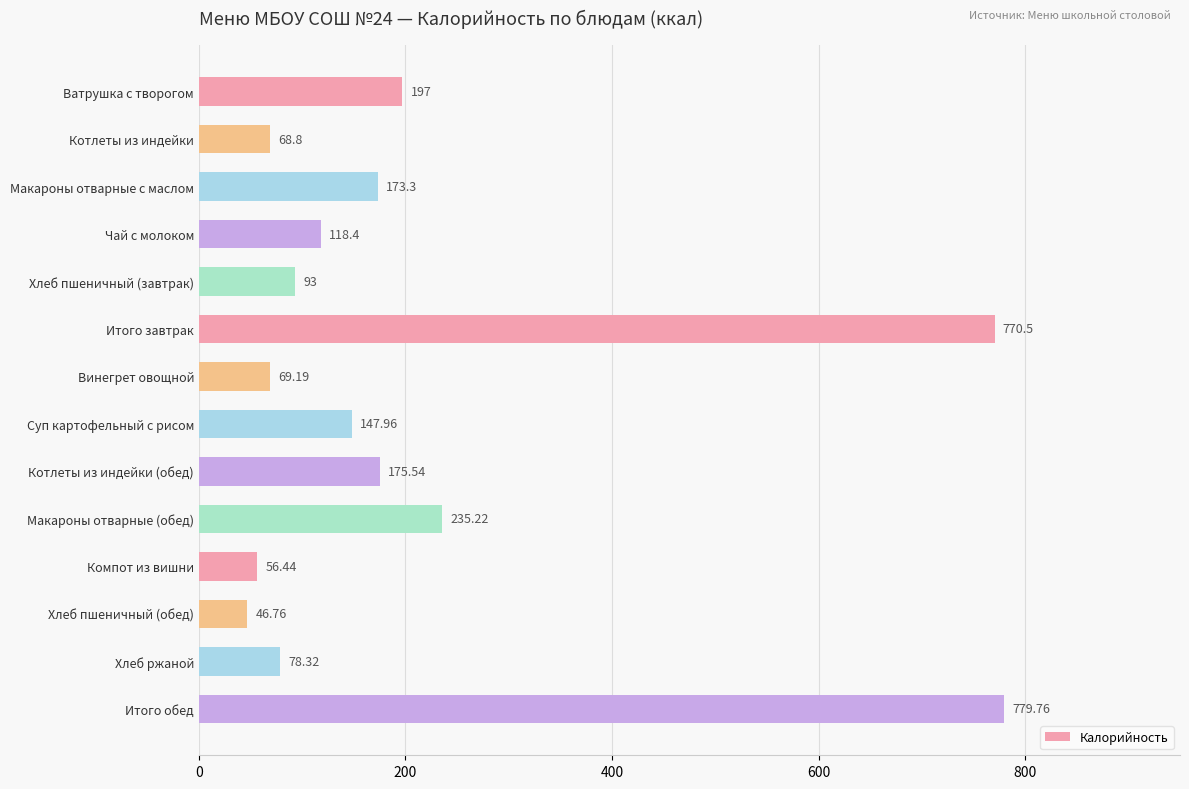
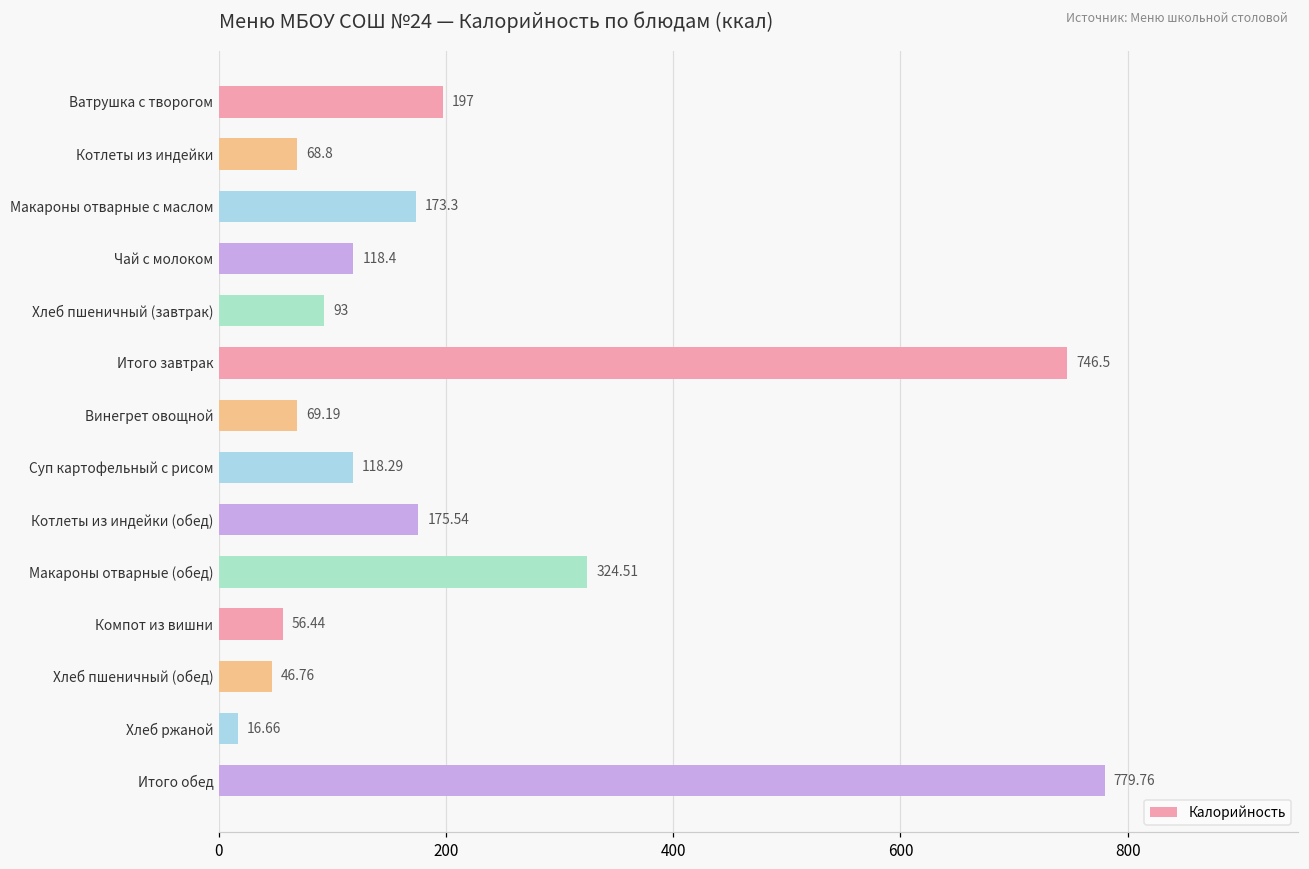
Итого завтрак: 770.5 -> 746.5
Суп картофельный с рисом: 147.96 -> 118.29
Макароны отварные (обед): 235.22 -> 324.51
Хлеб ржаной: 78.32 -> 16.66
